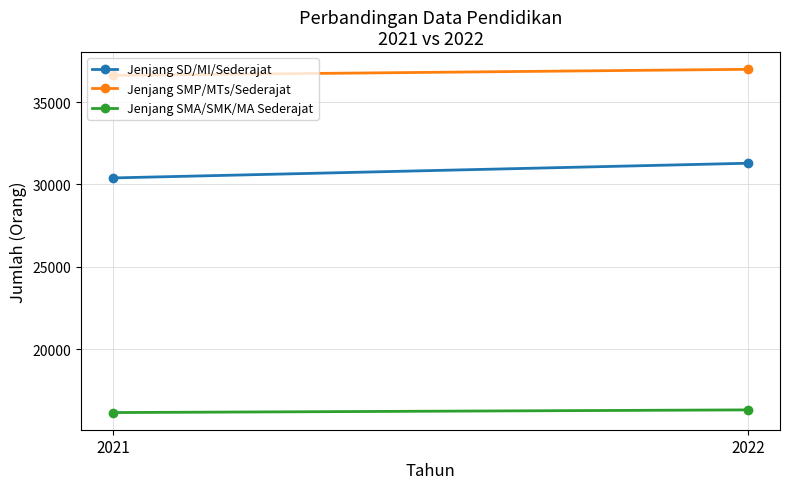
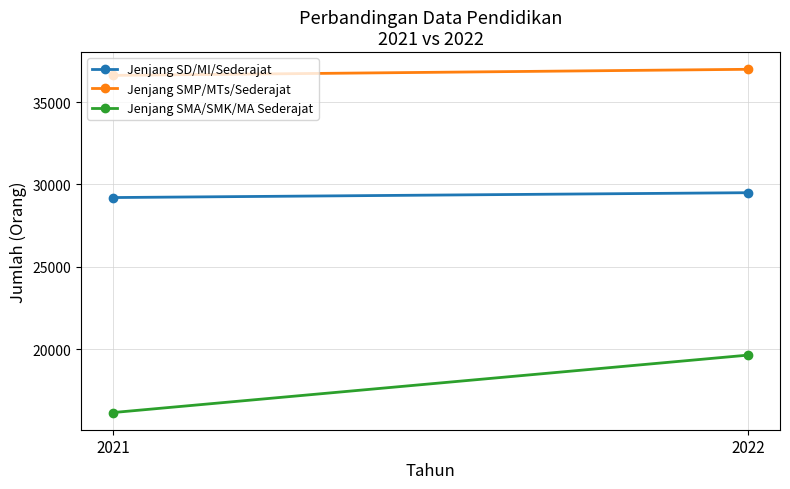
Jenjang SD/MI/Sederajat, 2021: 30400 -> 29200
Jenjang SD/MI/Sederajat, 2022: 31300 -> 29500
Jenjang SMA/SMK/MA Sederajat, 2022: 16300 -> 19600
